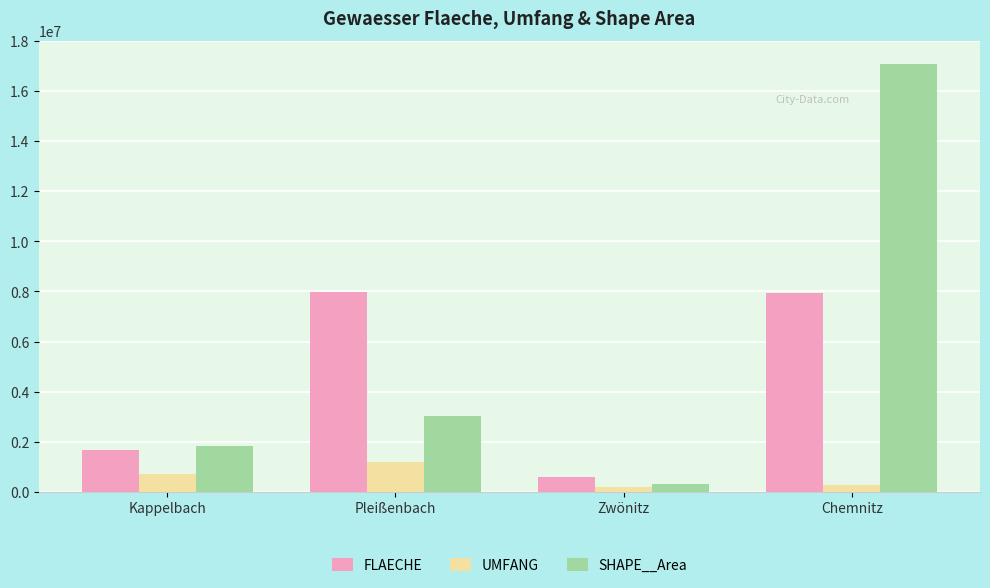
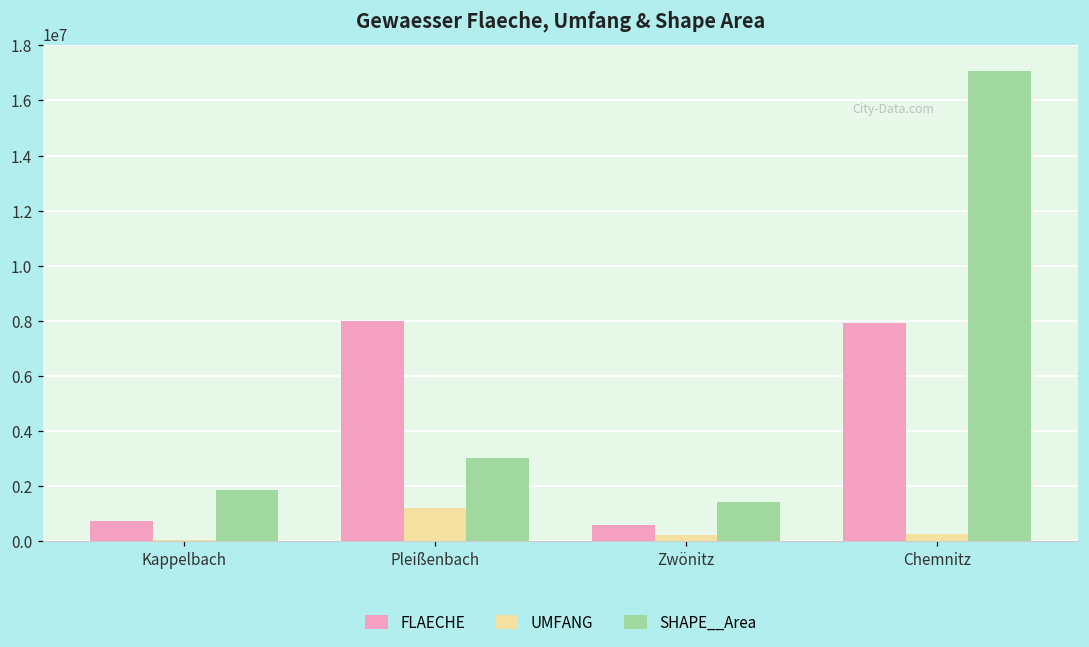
FLAECHE, Kappelbach: 1700000 -> 700000
UMFANG, Kappelbach: 700000 -> 0
SHAPE__Area, Zwönitz: 300000 -> 1400000
